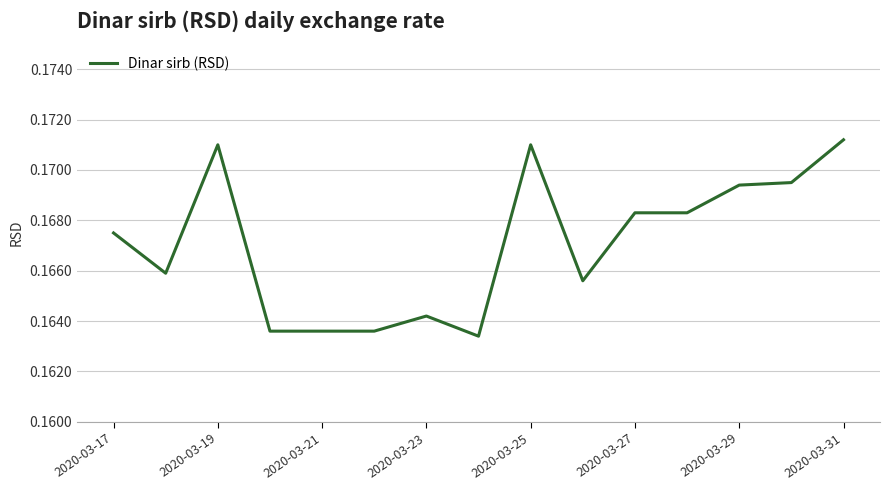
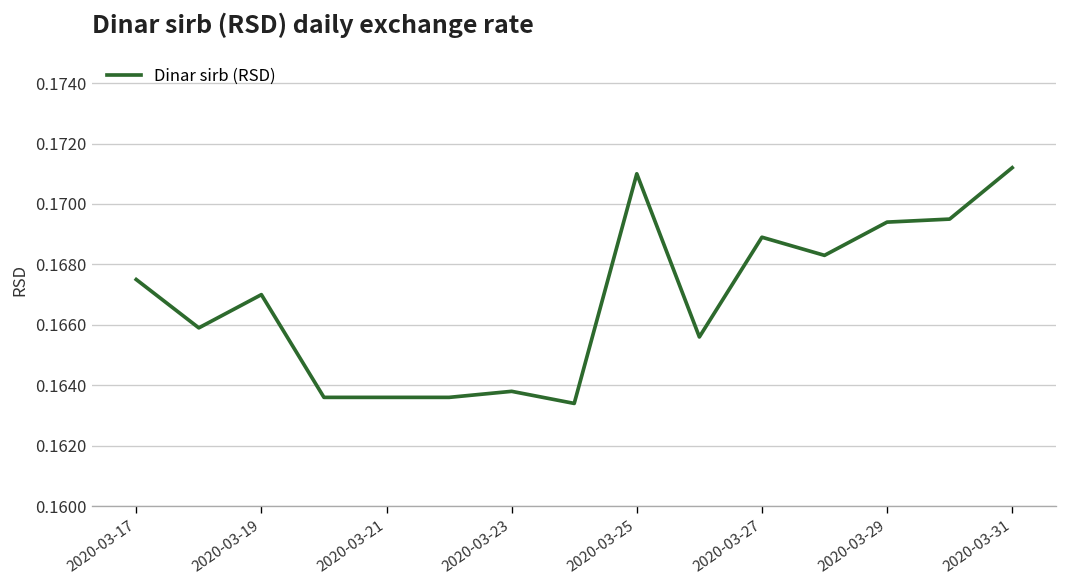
2020-03-19: 0.171 -> 0.167
2020-03-23: 0.1642 -> 0.1638
2020-03-27: 0.1683 -> 0.1689
